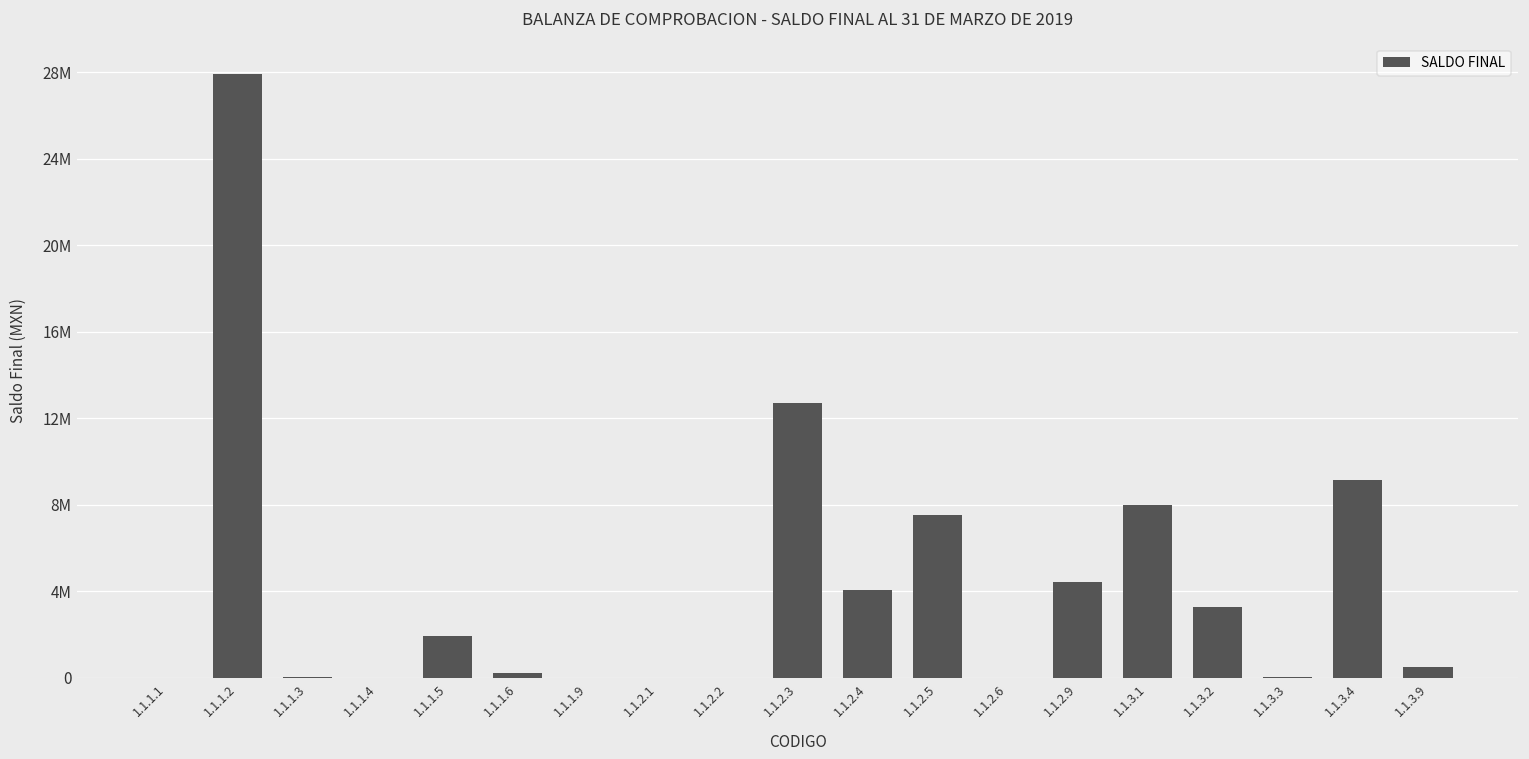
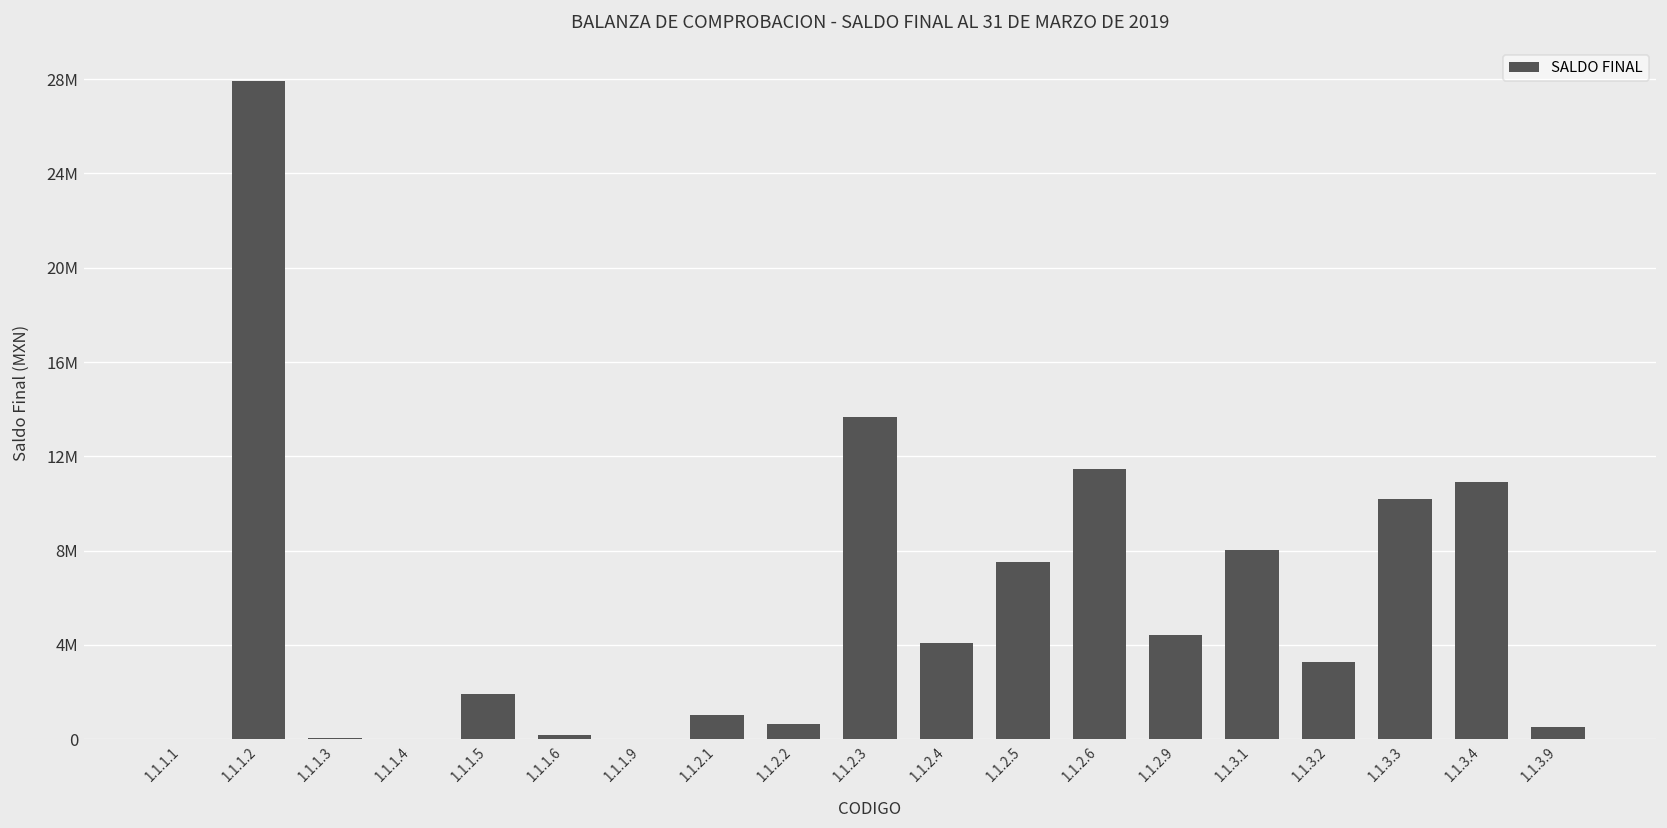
1.1.2.1: 0 -> 1000000
1.1.2.2: 0 -> 600000
1.1.2.3: 12700000 -> 13700000
1.1.2.6: 0 -> 11500000
1.1.3.3: 0 -> 10200000
1.1.3.4: 9100000 -> 10900000
